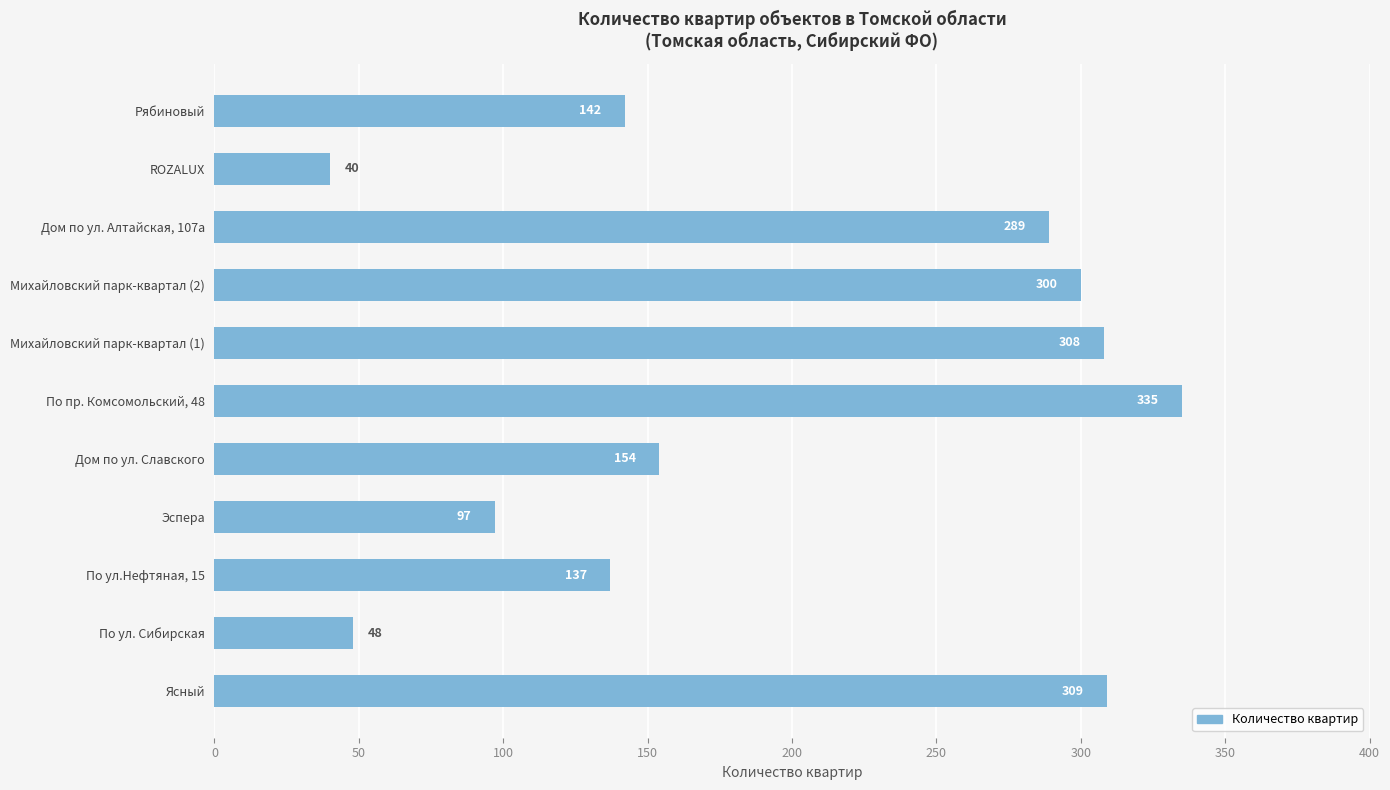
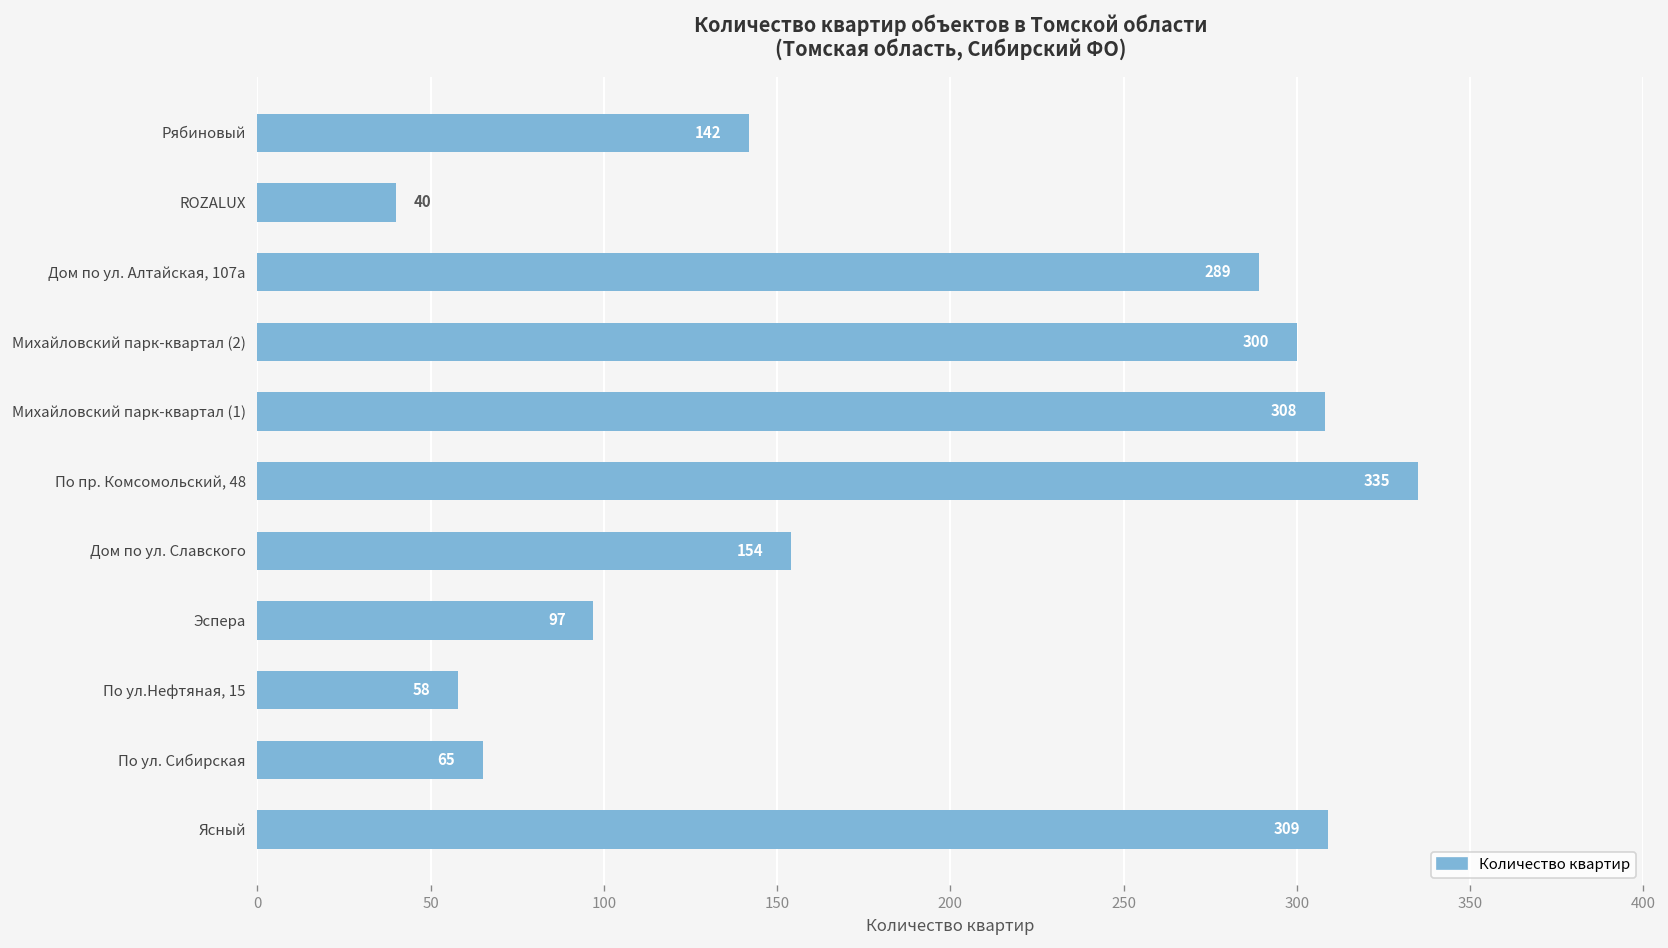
По ул.Нефтяная, 15: 137 -> 58
По ул. Сибирская: 48 -> 65
